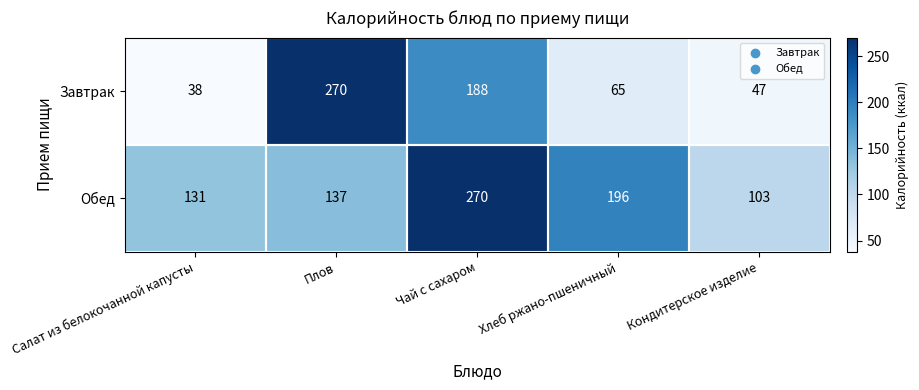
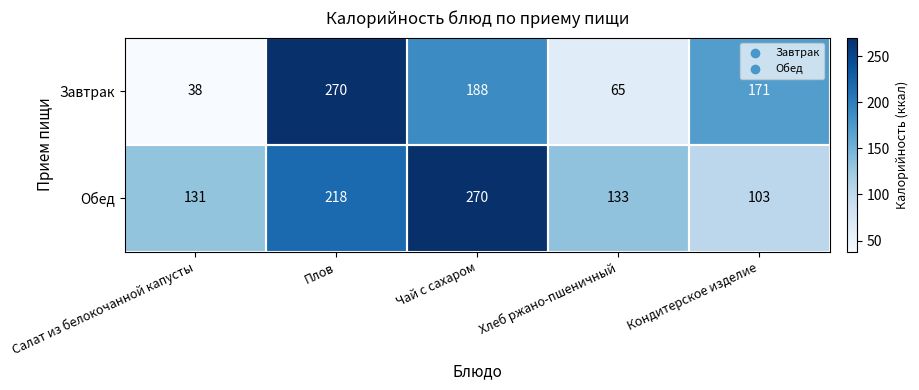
Завтрак, Кондитерское изделие: 47 -> 171
Обед, Плов: 137 -> 218
Обед, Хлеб ржано-пшеничный: 196 -> 133
